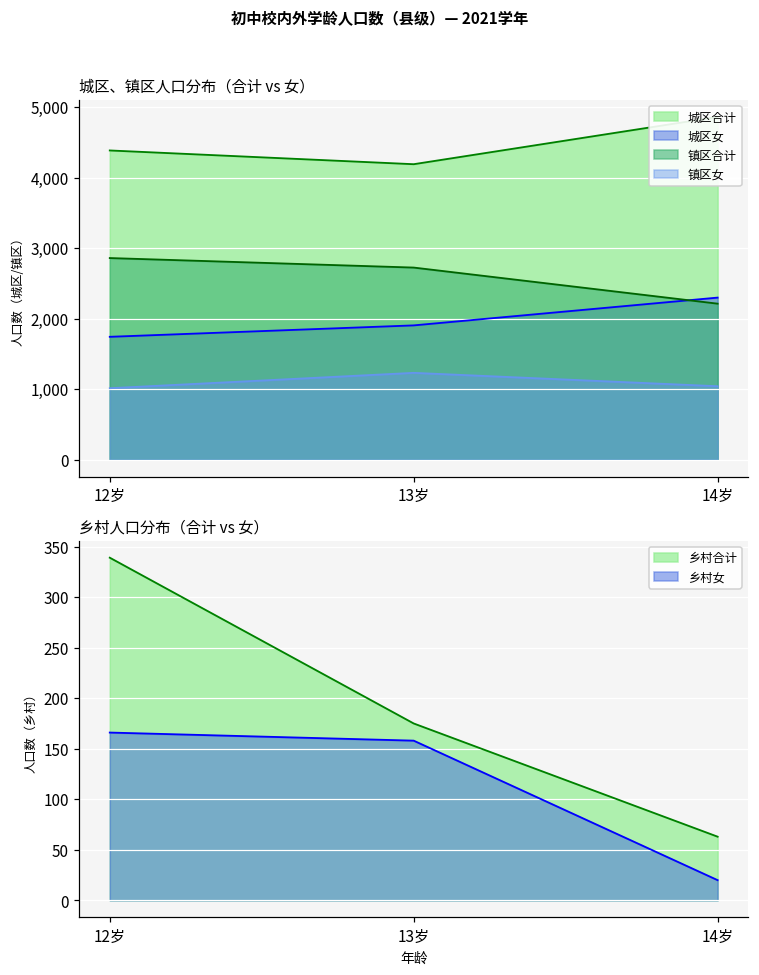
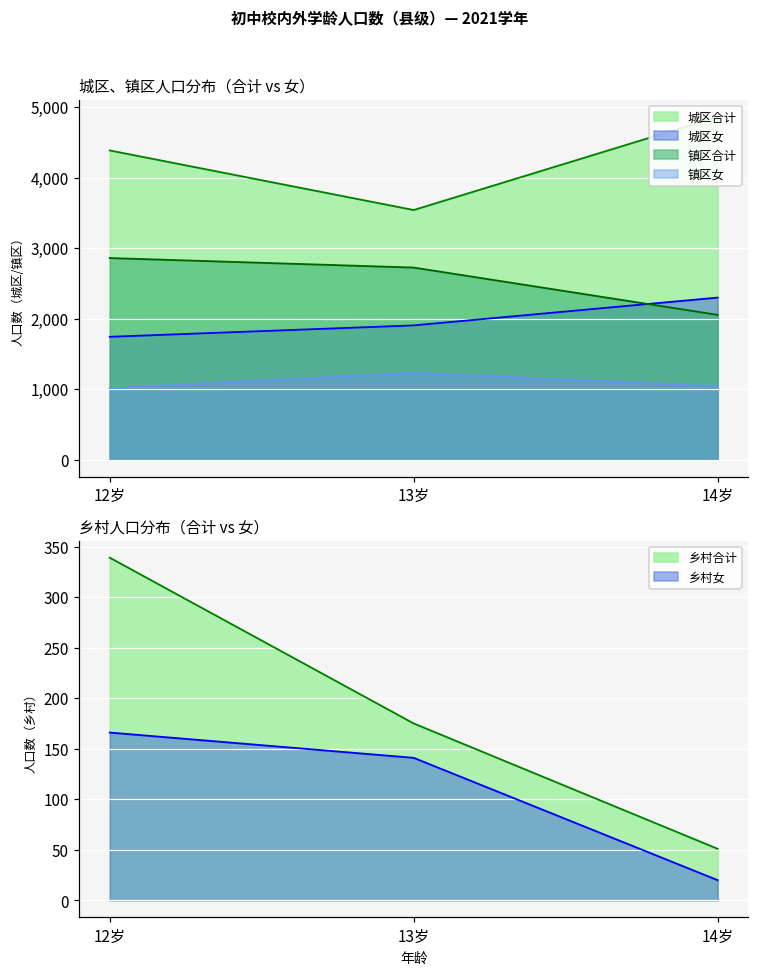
城区、镇区人口分布（合计 vs 女）, 城区合计, 13岁: 4,200 -> 3,500
城区、镇区人口分布（合计 vs 女）, 镇区合计, 14岁: 2,200 -> 2,100
乡村人口分布（合计 vs 女）, 乡村女, 13岁: 160 -> 140
乡村人口分布（合计 vs 女）, 乡村合计, 14岁: 60 -> 50
